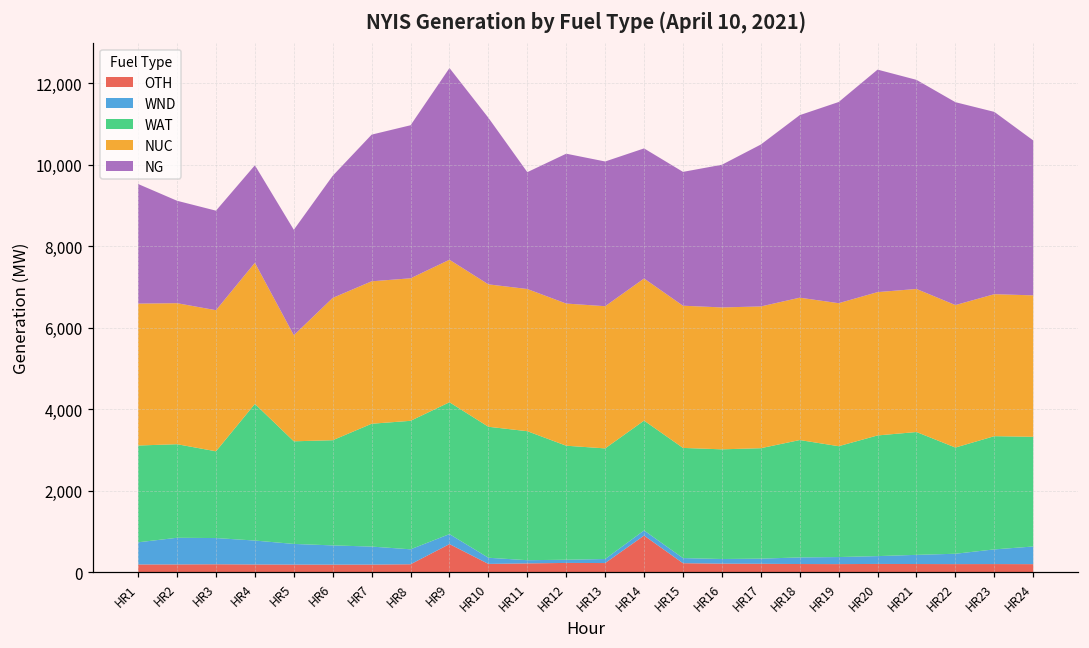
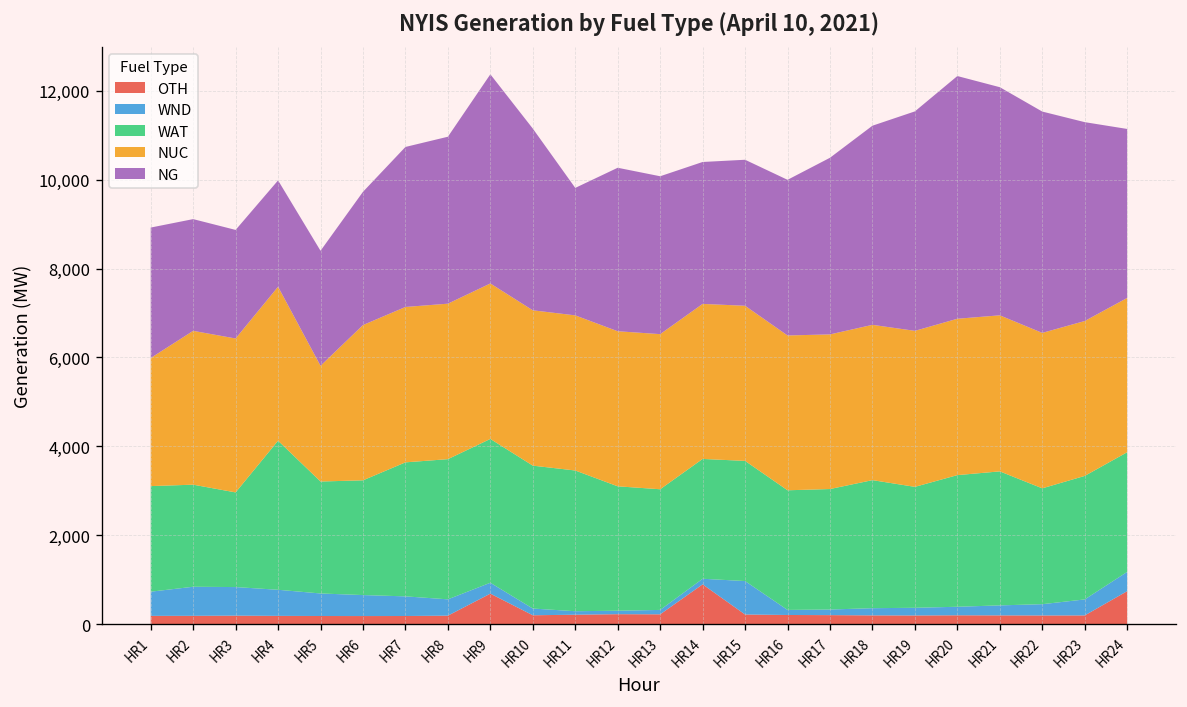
NUC, HR1: 3,500 -> 2,900
WND, HR15: 100 -> 800
OTH, HR24: 200 -> 700
